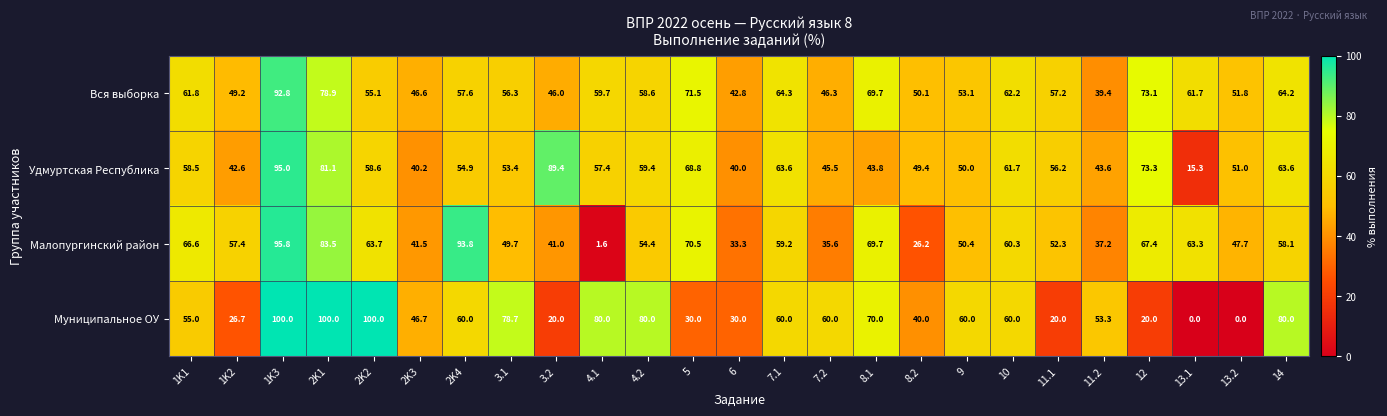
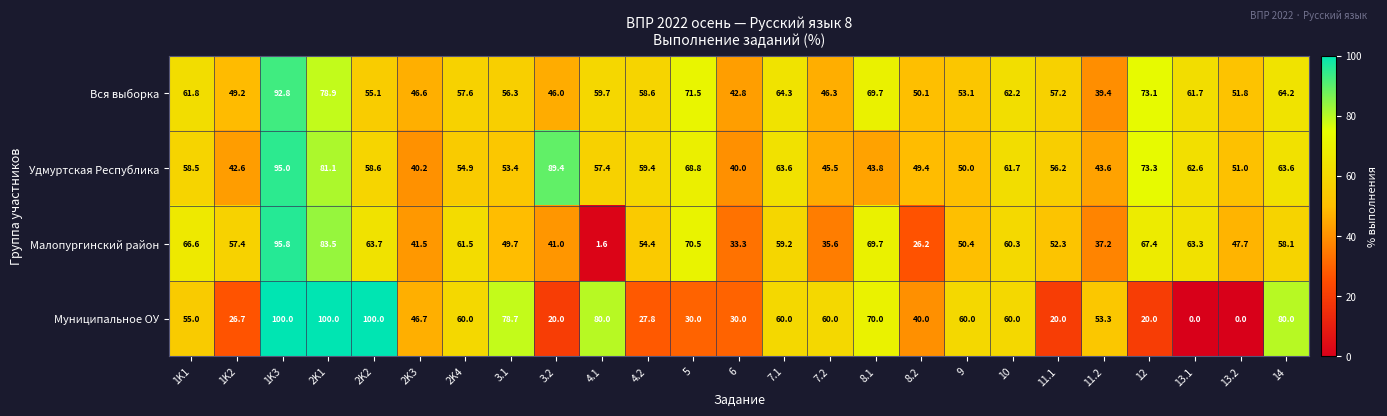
Удмуртская Республика, 13.1: 15.3 -> 62.6
Малопургинский район, 2K4: 93.8 -> 61.5
Муниципальное ОУ, 4.2: 80.0 -> 27.8
